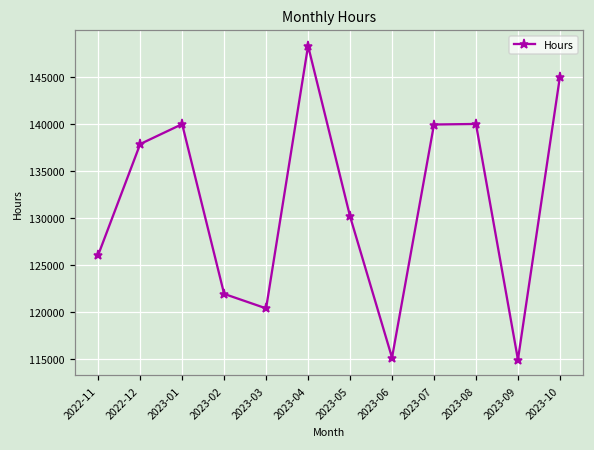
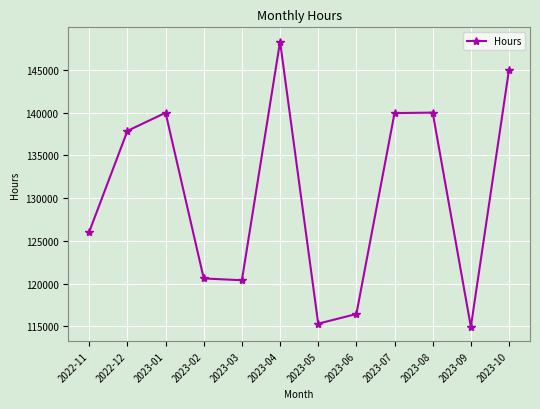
2023-02: 122000 -> 121000
2023-05: 130000 -> 115000
2023-06: 115000 -> 116000
